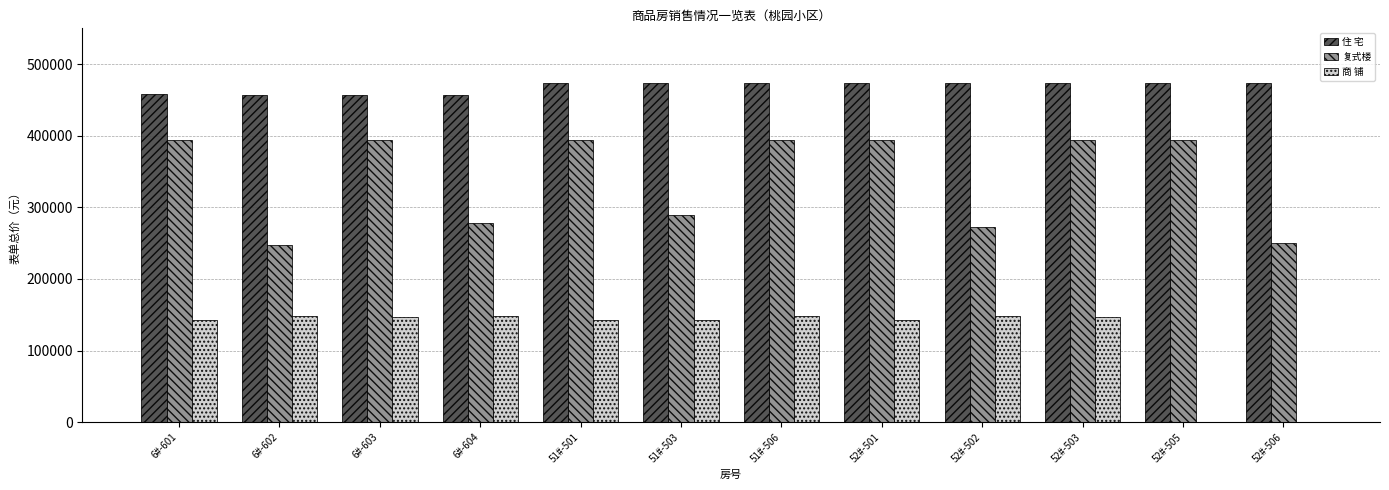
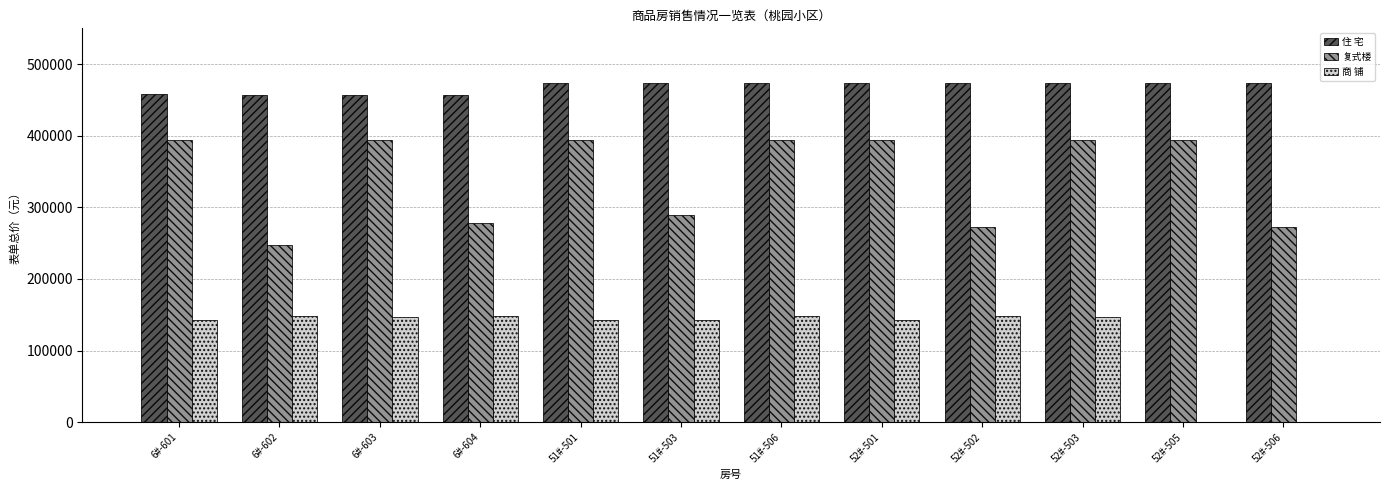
复式楼, 52#-506: 250000 -> 270000
